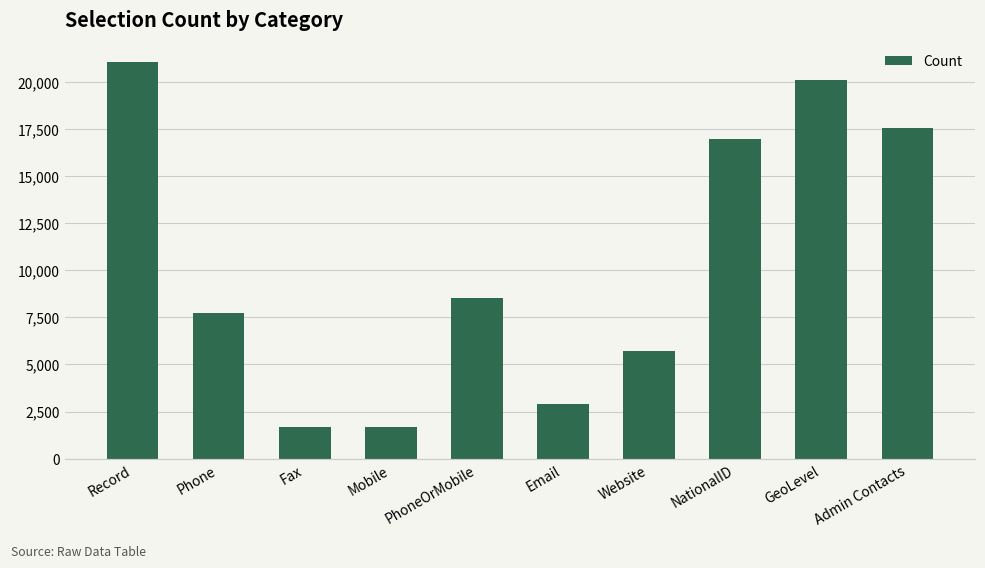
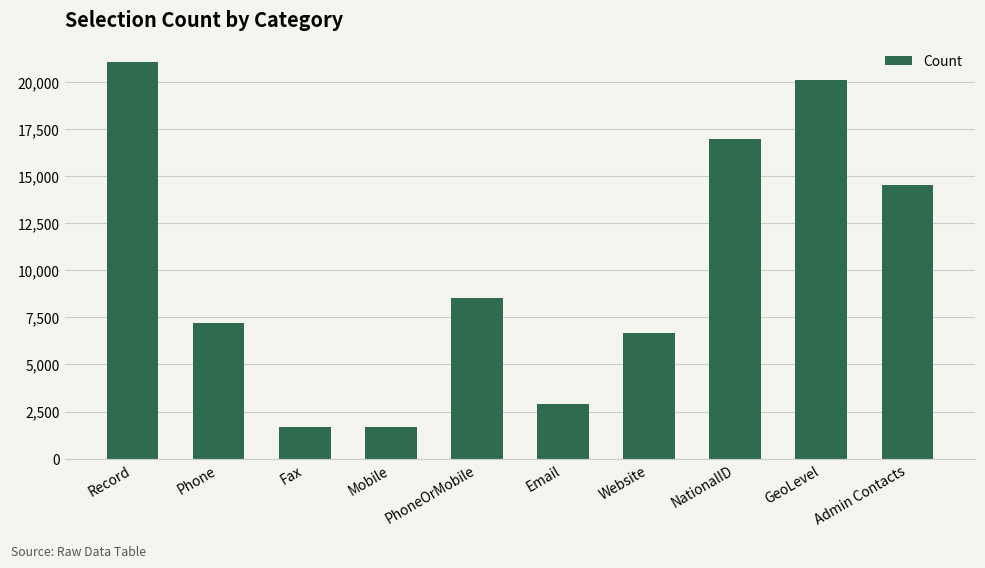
Phone: 7,700 -> 7,200
Website: 5,700 -> 6,700
Admin Contacts: 17,600 -> 14,500
